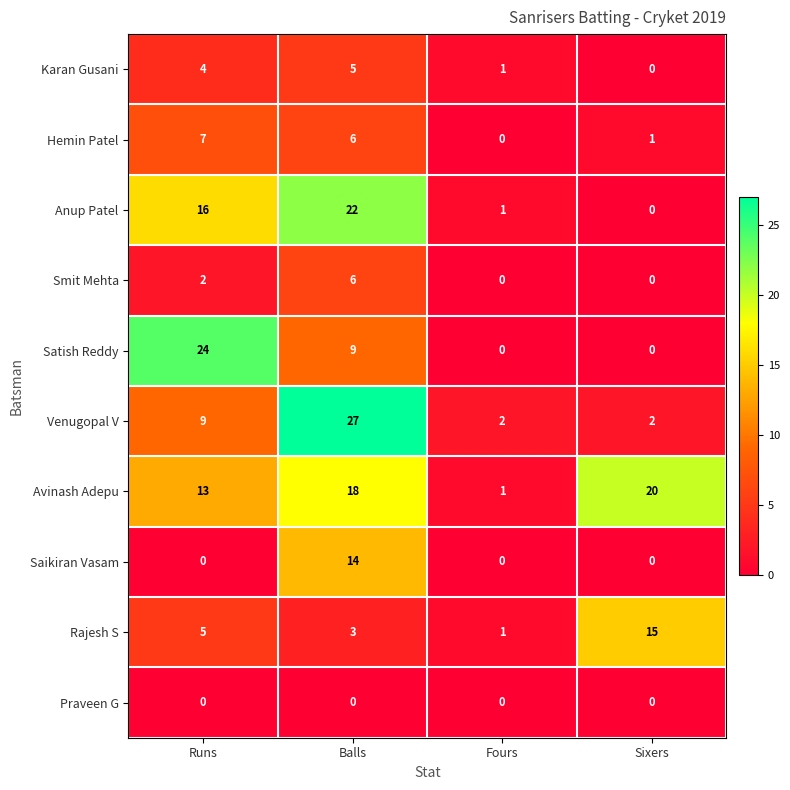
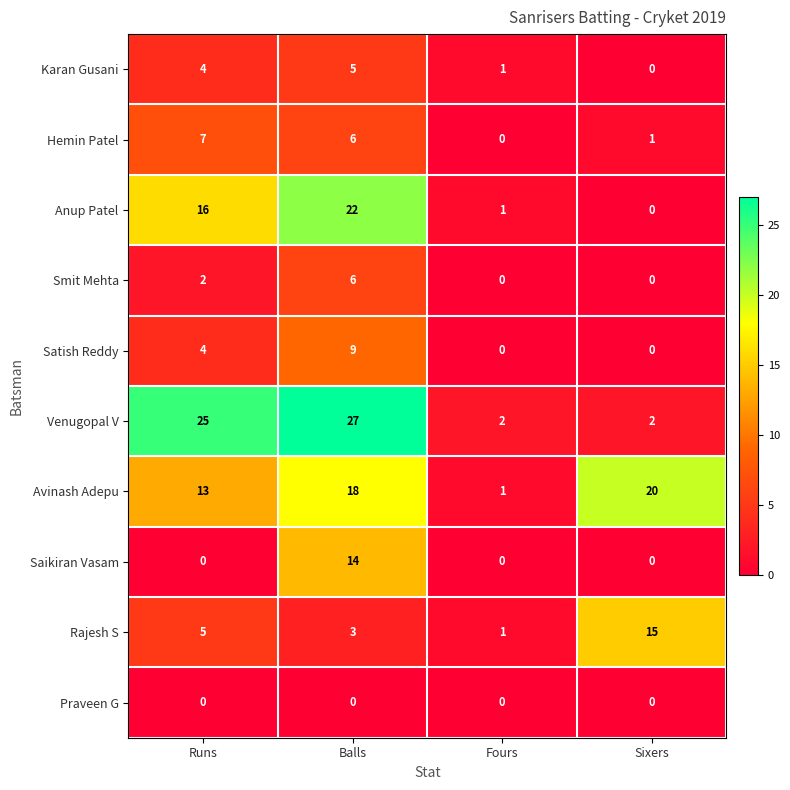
Satish Reddy, Runs: 24 -> 4
Venugopal V, Runs: 9 -> 25
